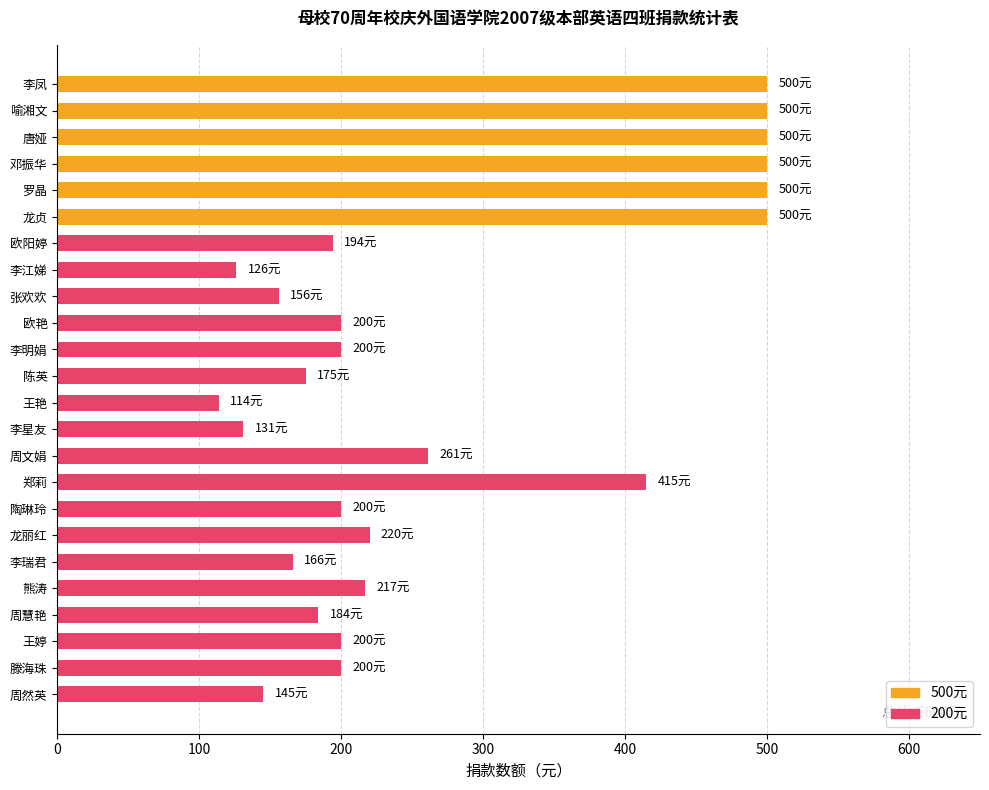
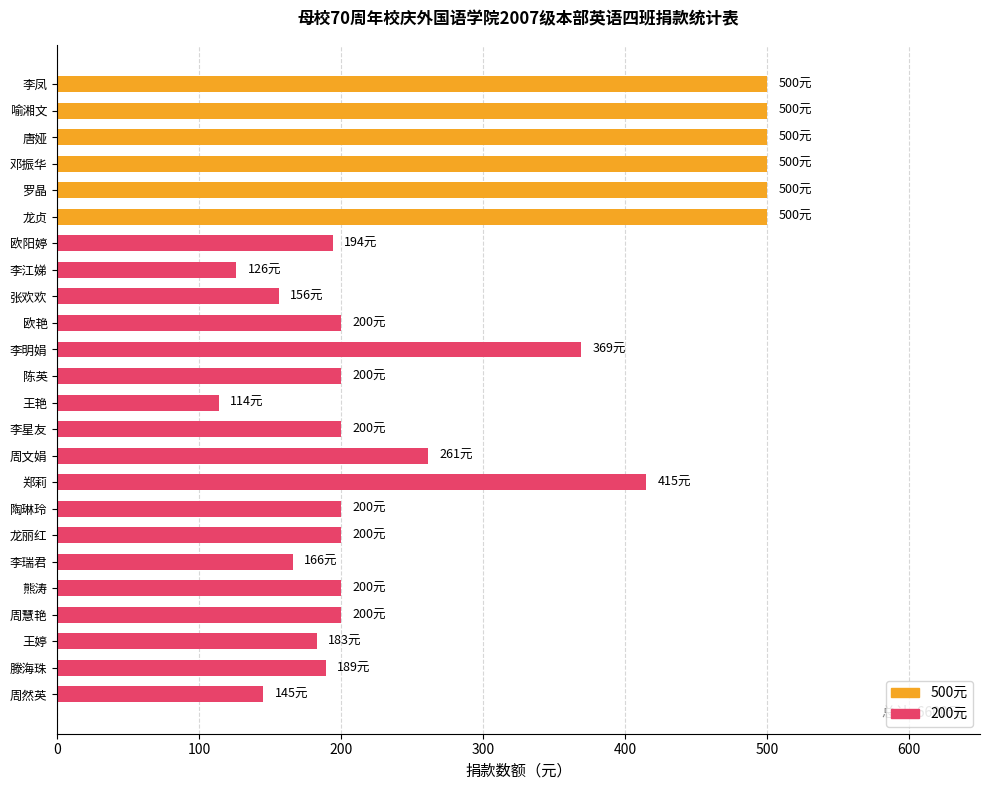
李明娟: 200元 -> 369元
陈英: 175元 -> 200元
李星友: 131元 -> 200元
龙丽红: 220元 -> 200元
熊涛: 217元 -> 200元
周慧艳: 184元 -> 200元
王婷: 200元 -> 183元
滕海珠: 200元 -> 189元
